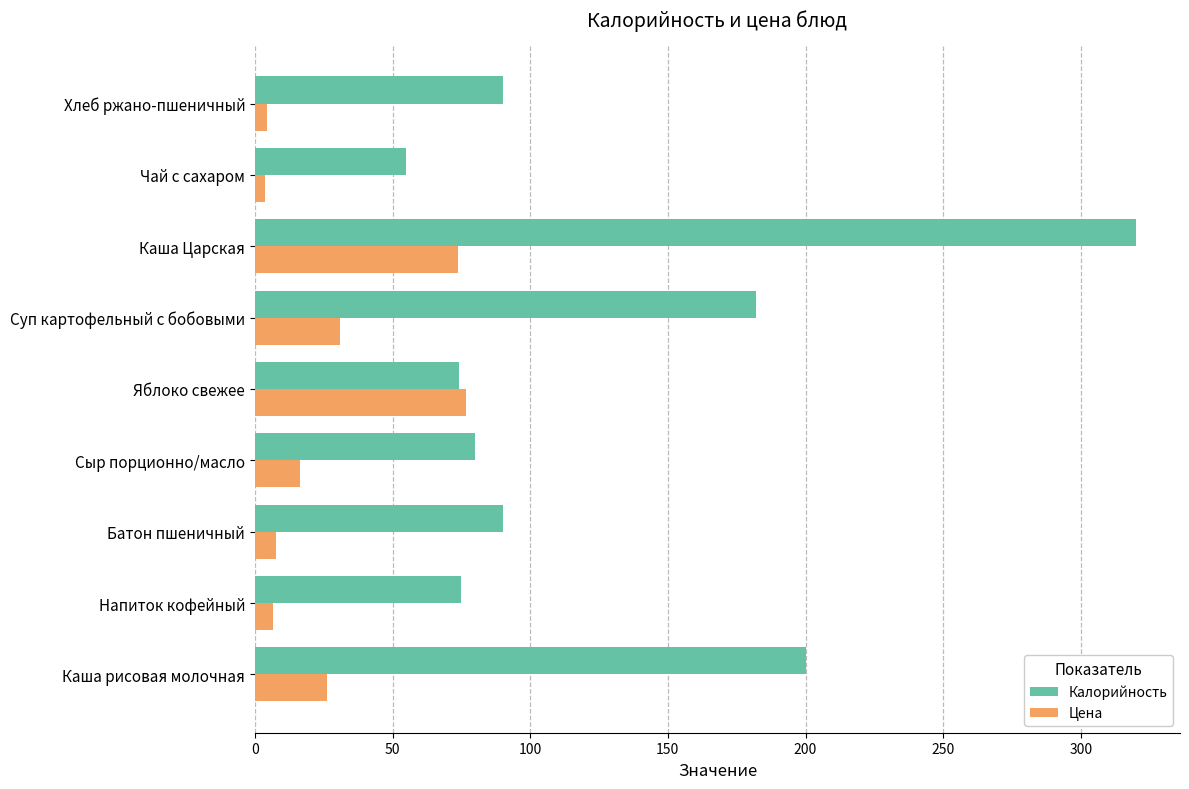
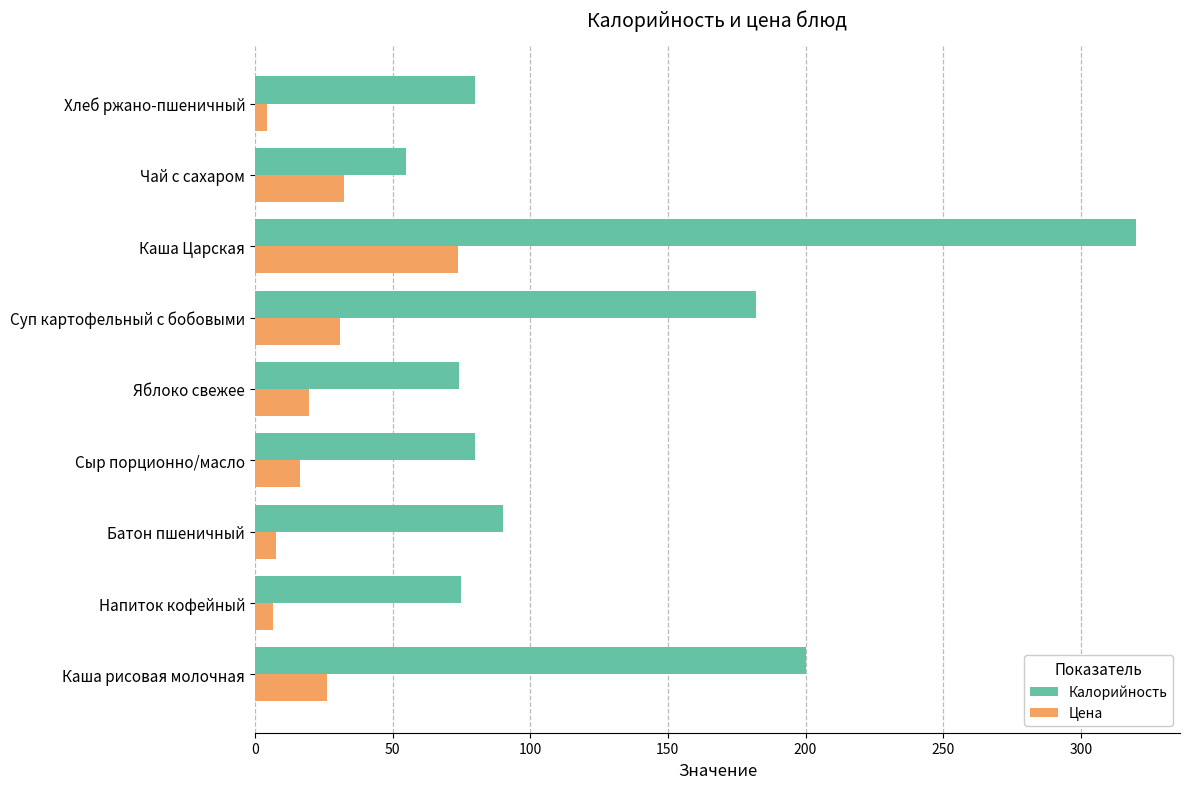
Калорийность, Хлеб ржано-пшеничный: 90 -> 80
Цена, Чай с сахаром: 4 -> 32
Цена, Яблоко свежее: 77 -> 20
